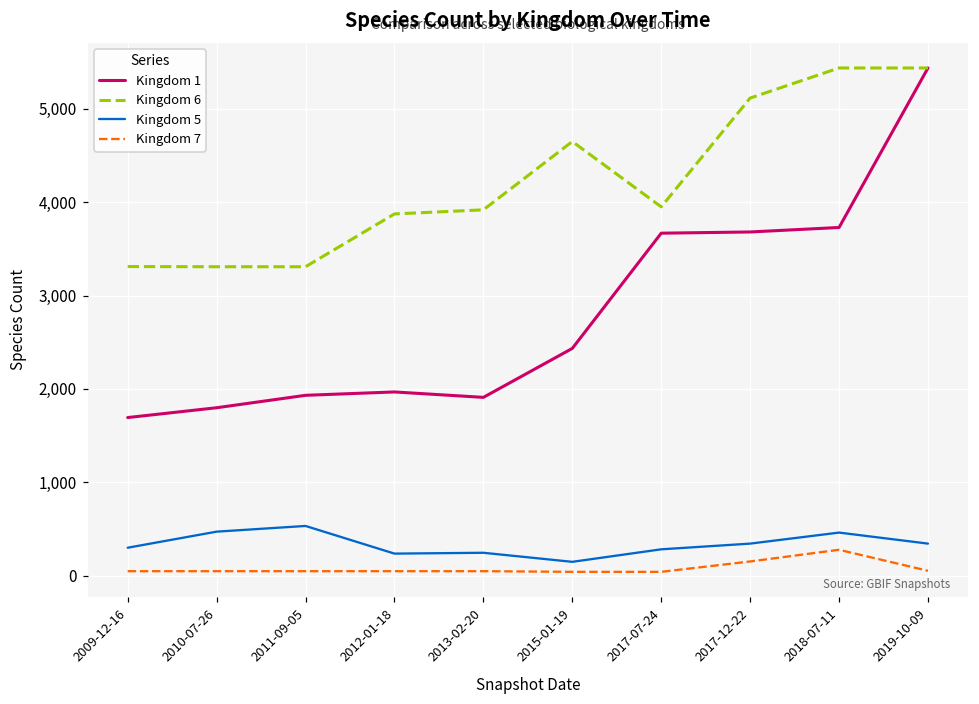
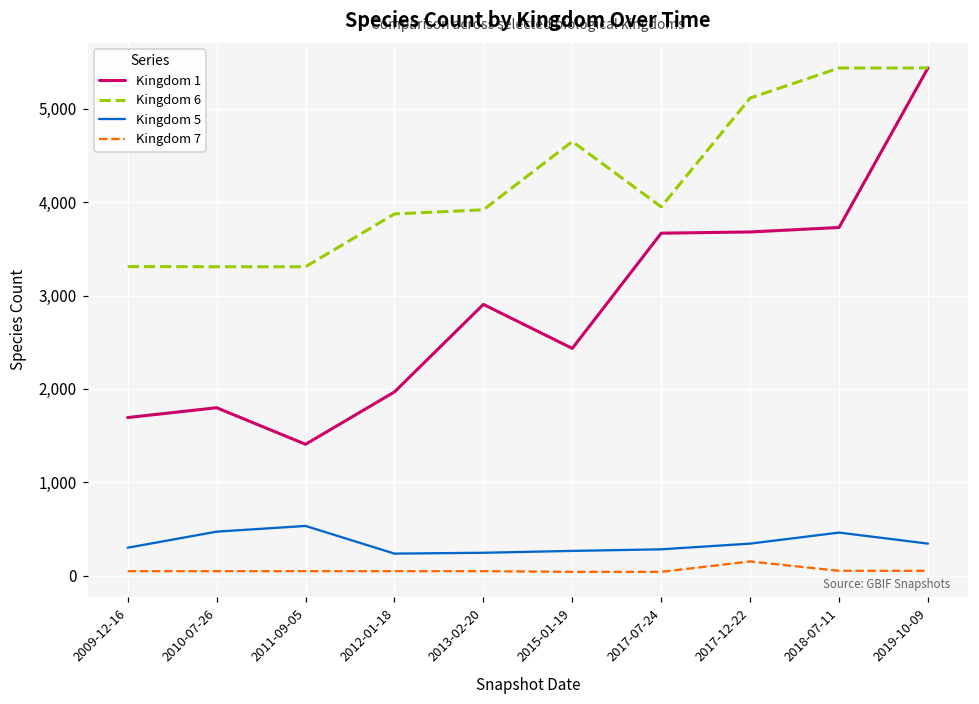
Kingdom 1, 2011-09-05: 1,900 -> 1,400
Kingdom 1, 2013-02-20: 1,900 -> 2,900
Kingdom 5, 2015-01-19: 200 -> 300
Kingdom 7, 2018-07-11: 300 -> 100
